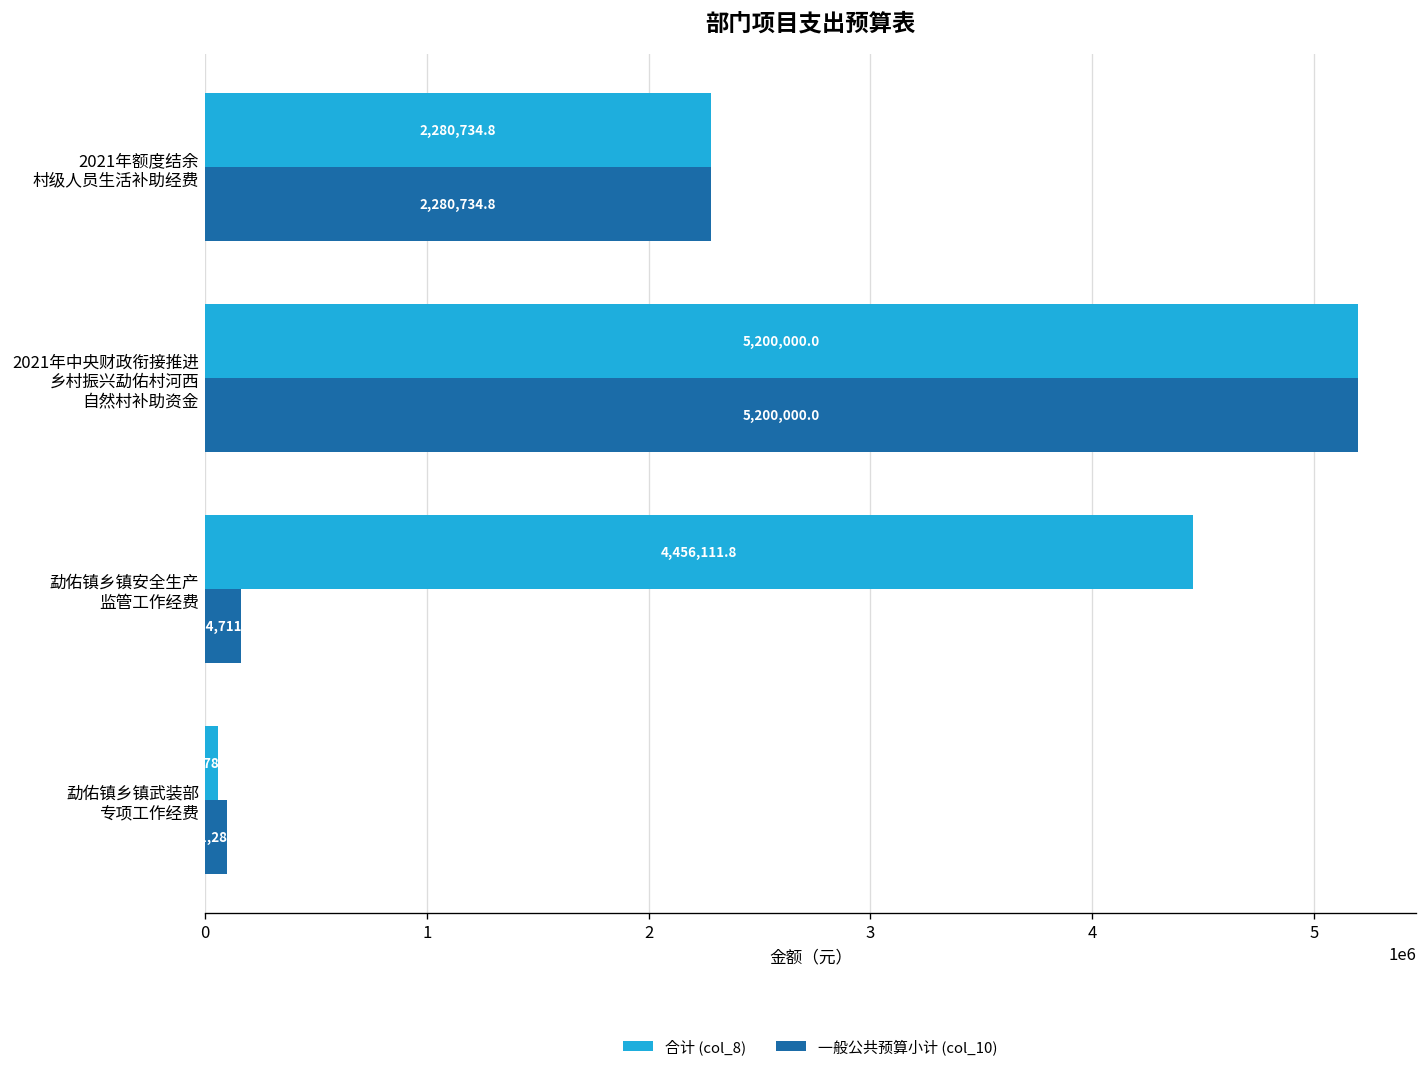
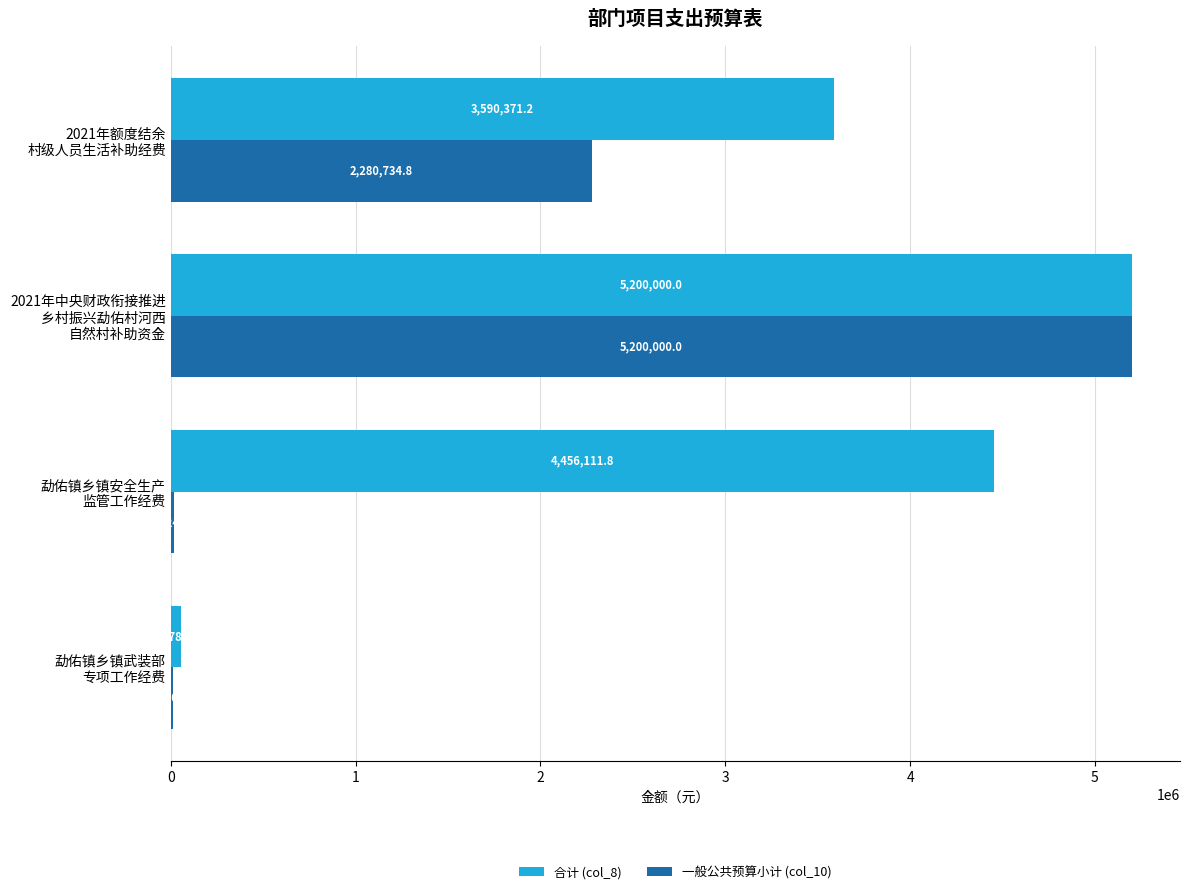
合计 (col_8), 2021年额度结余 村级人员生活补助经费: 2,280,734.8 -> 3,590,371.2
一般公共预算小计 (col_10), 勐佑镇乡镇安全生产 监管工作经费: 160000 -> 20000
一般公共预算小计 (col_10), 勐佑镇乡镇武装部 专项工作经费: 100000 -> 10000
